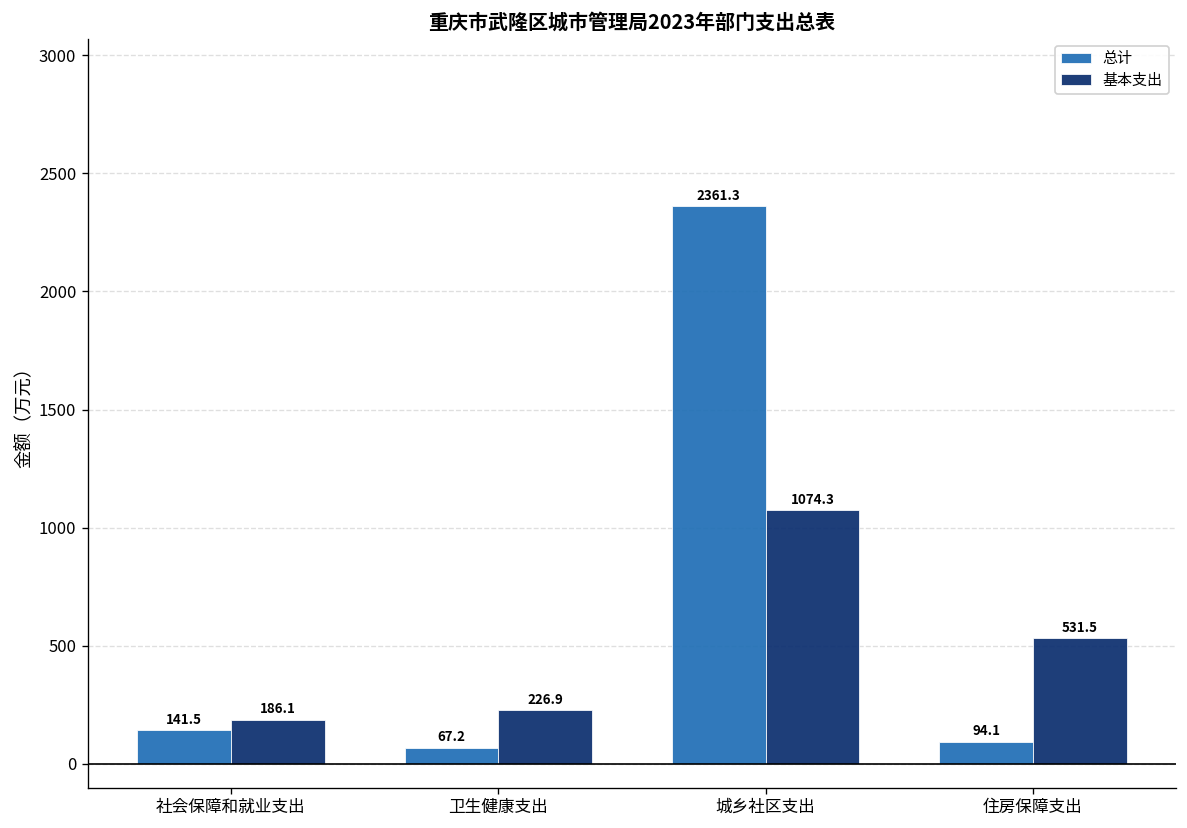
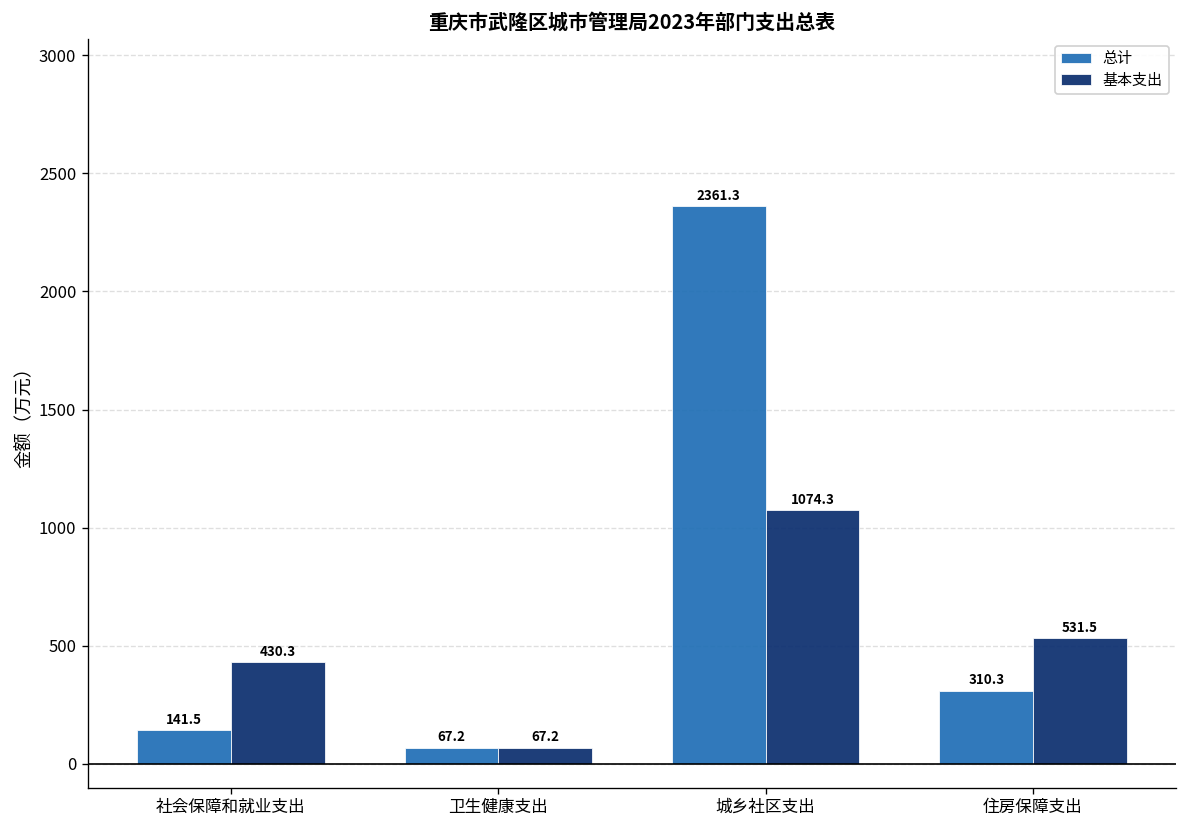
基本支出, 社会保障和就业支出: 186.1 -> 430.3
基本支出, 卫生健康支出: 226.9 -> 67.2
总计, 住房保障支出: 94.1 -> 310.3
